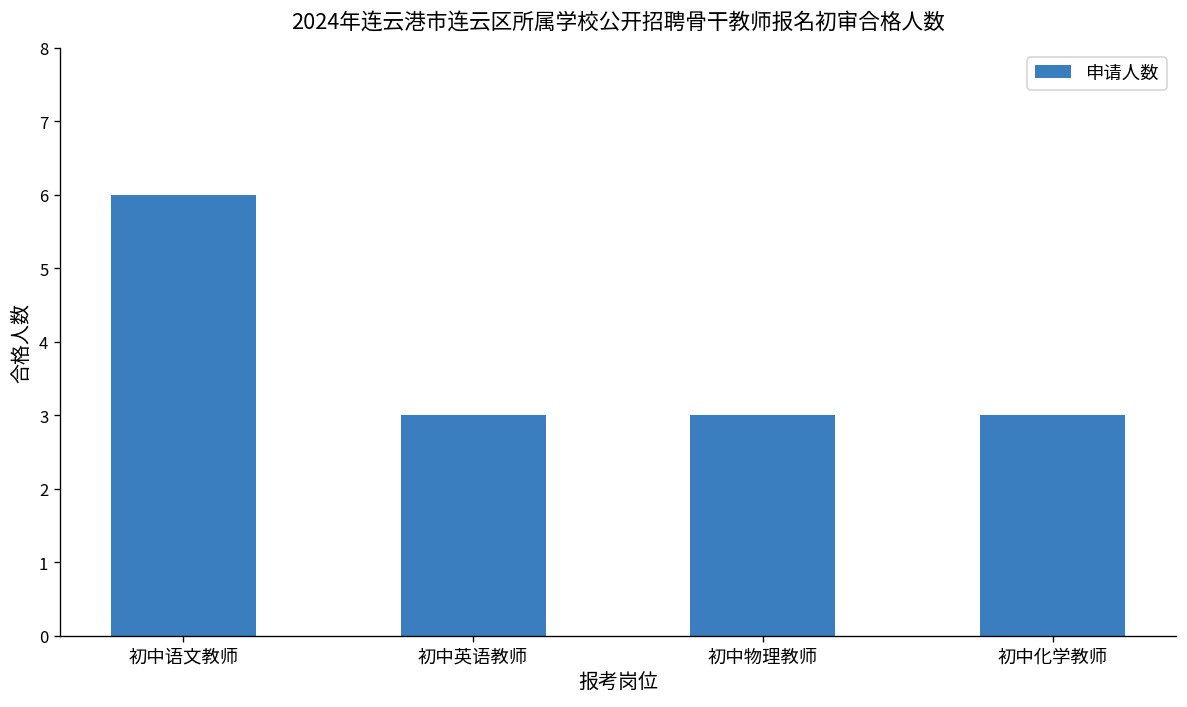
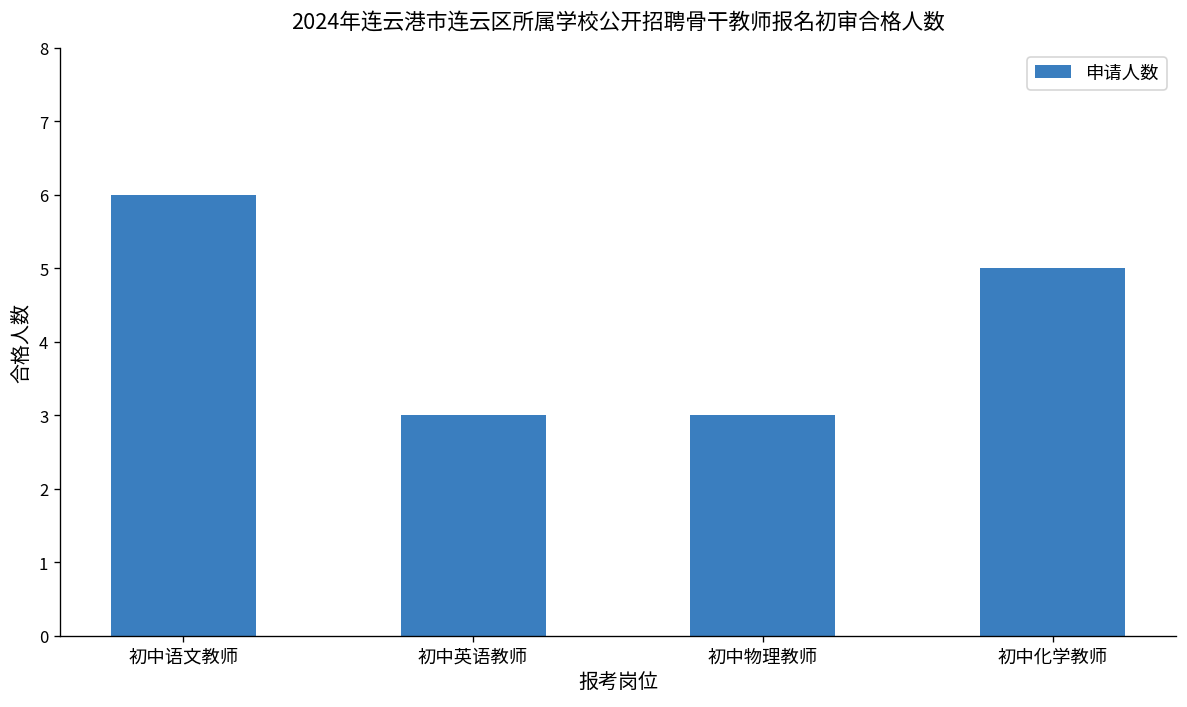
初中化学教师: 3 -> 5
